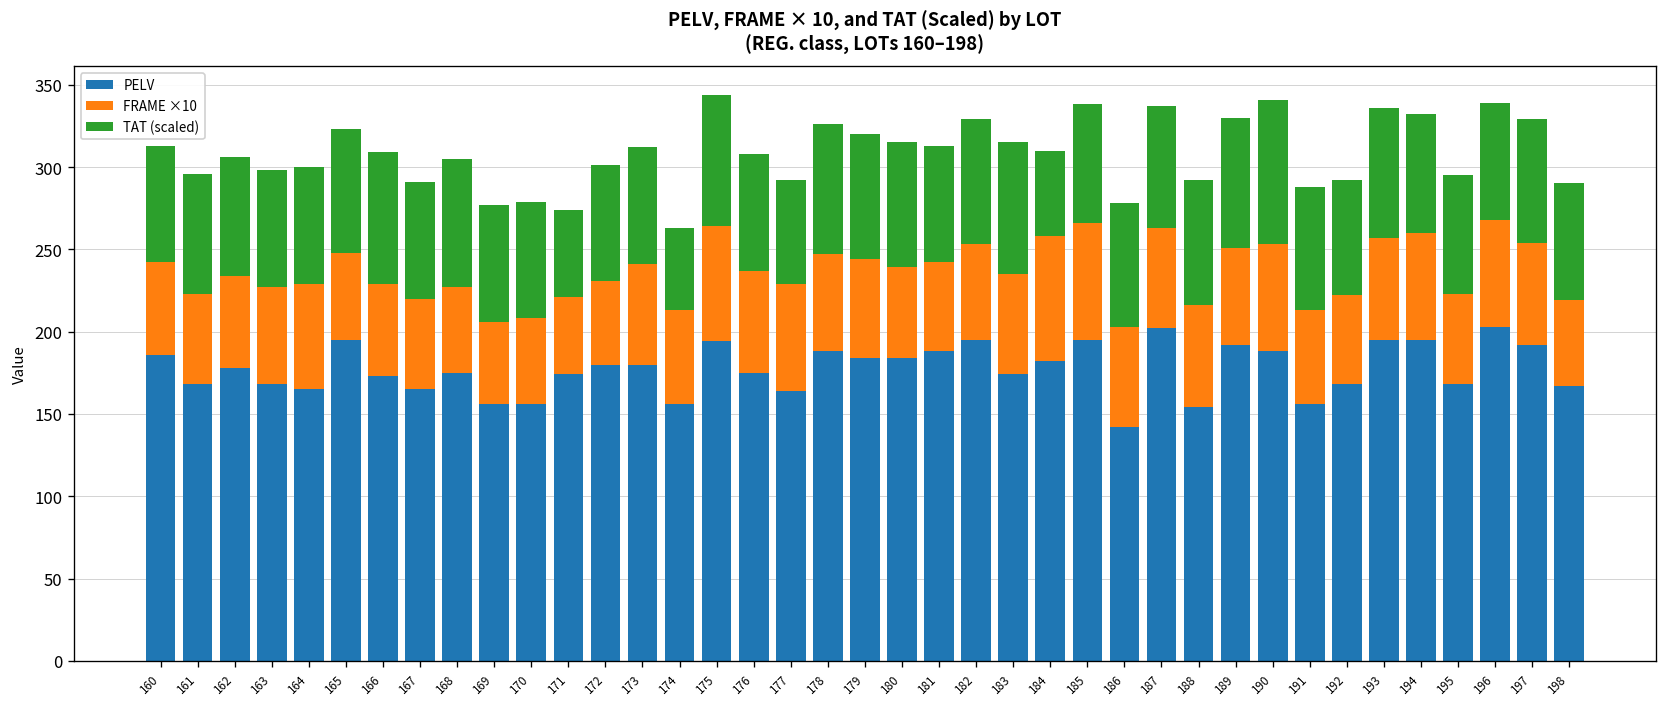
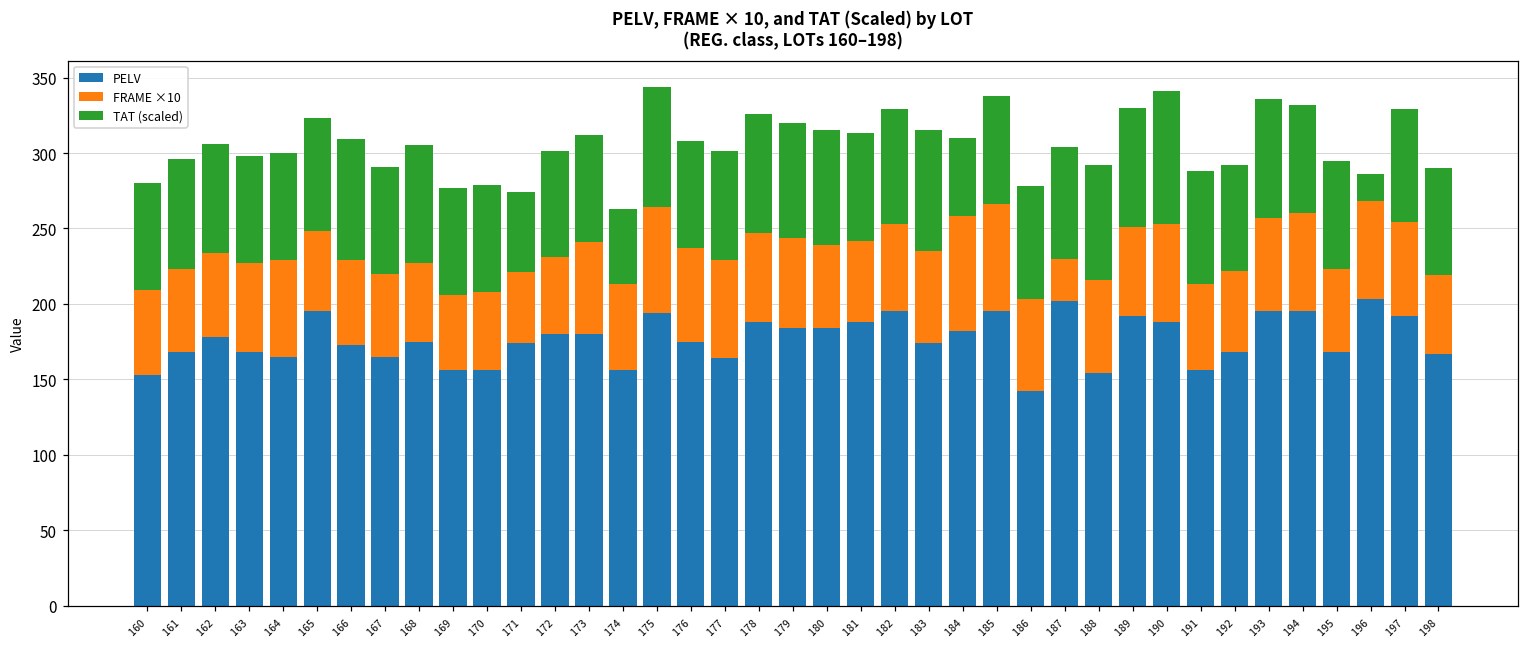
PELV, 160: 186 -> 153
TAT (scaled), 177: 63 -> 72
FRAME ×10, 187: 61 -> 28
TAT (scaled), 196: 71 -> 18
